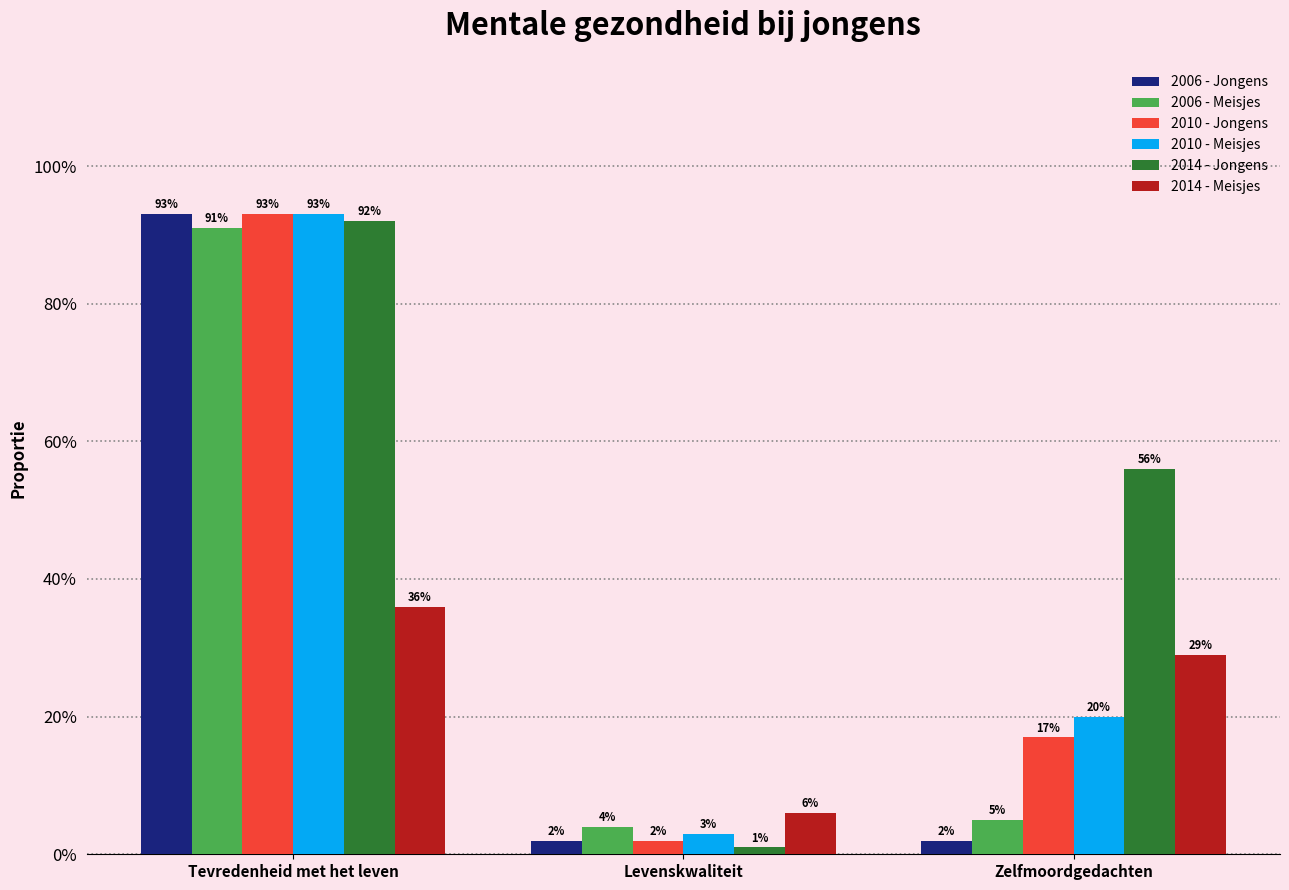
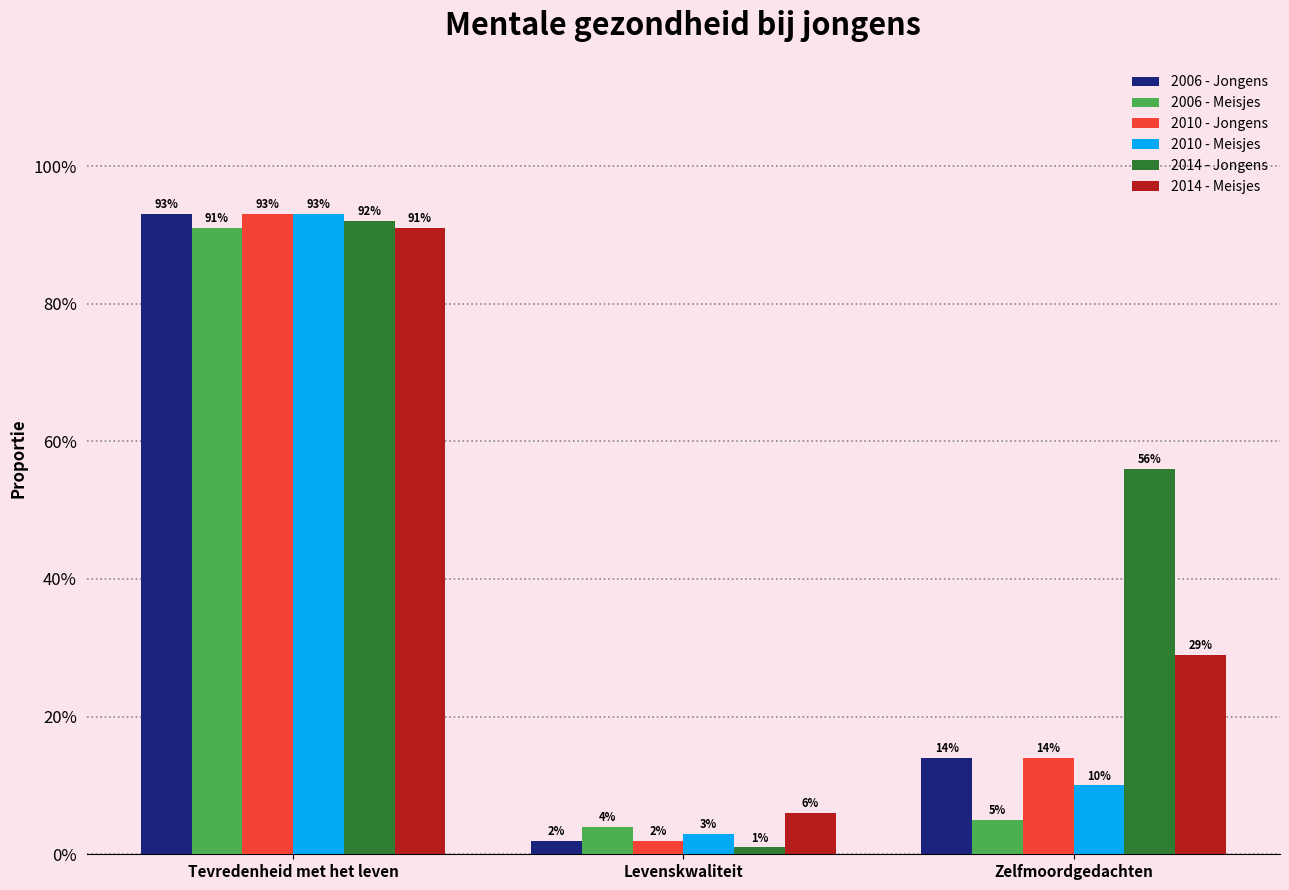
2014 - Meisjes, Tevredenheid met het leven: 36% -> 91%
2006 - Jongens, Zelfmoordgedachten: 2% -> 14%
2010 - Jongens, Zelfmoordgedachten: 17% -> 14%
2010 - Meisjes, Zelfmoordgedachten: 20% -> 10%
